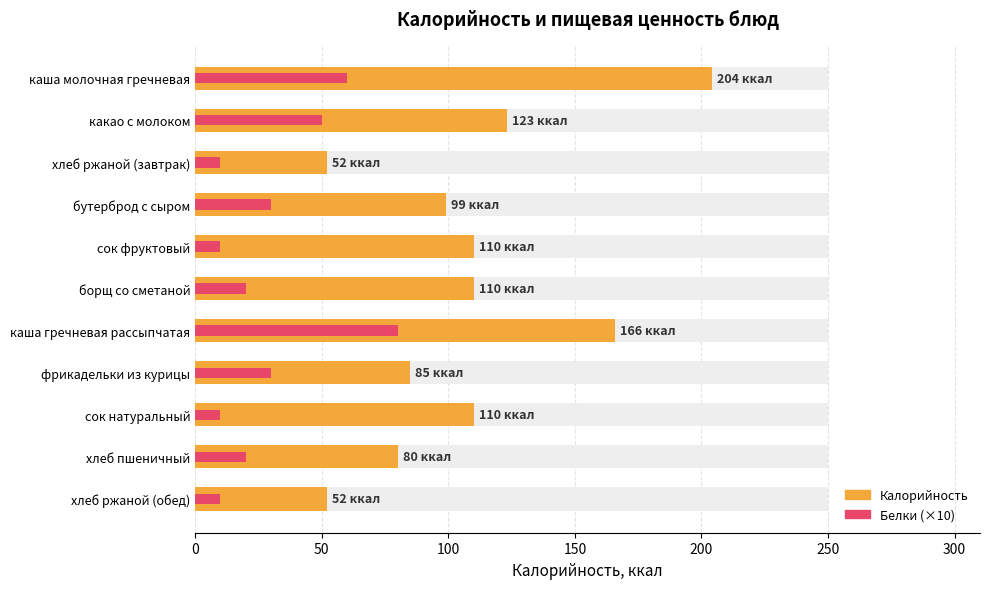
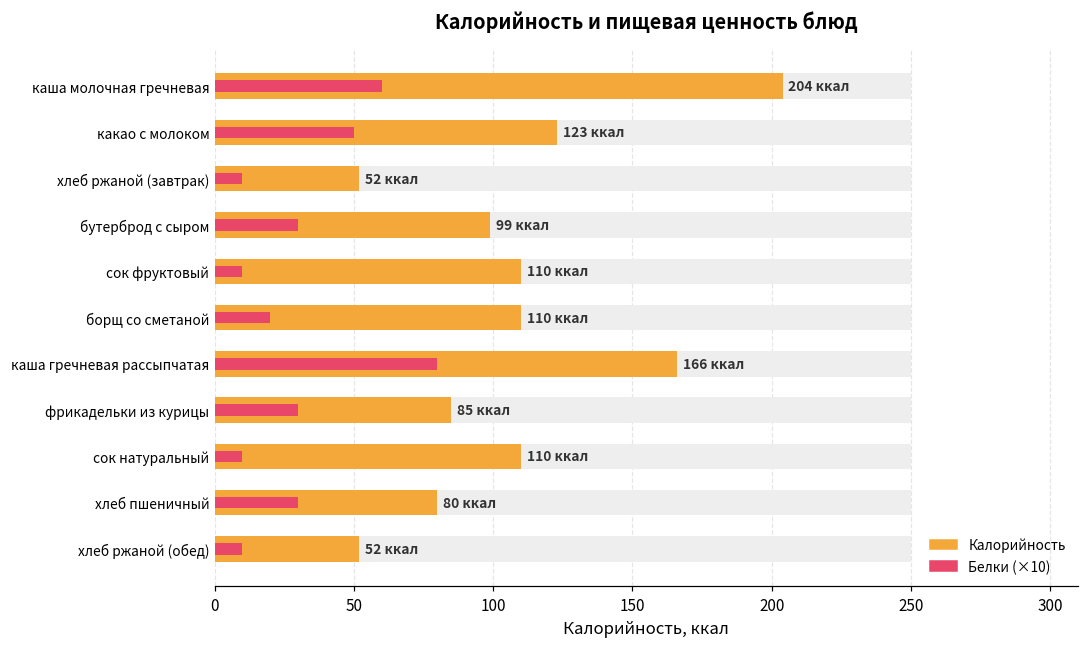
Белки (×10), хлеб пшеничный: 20 -> 30
